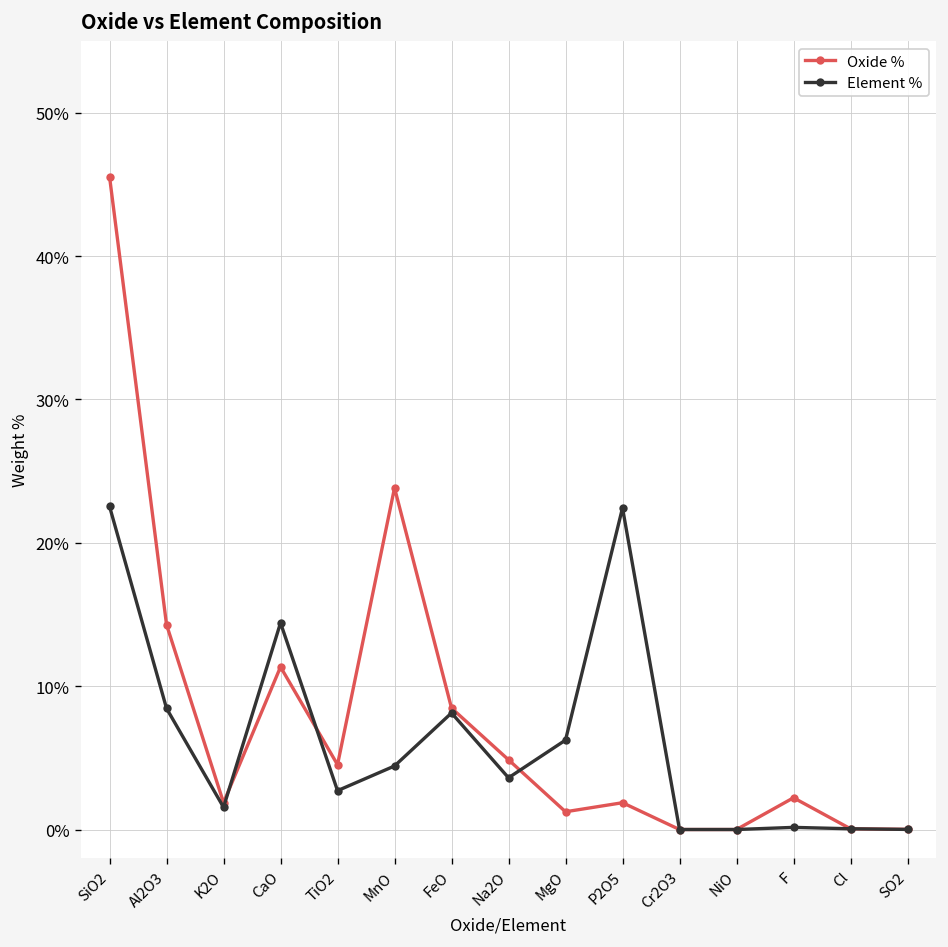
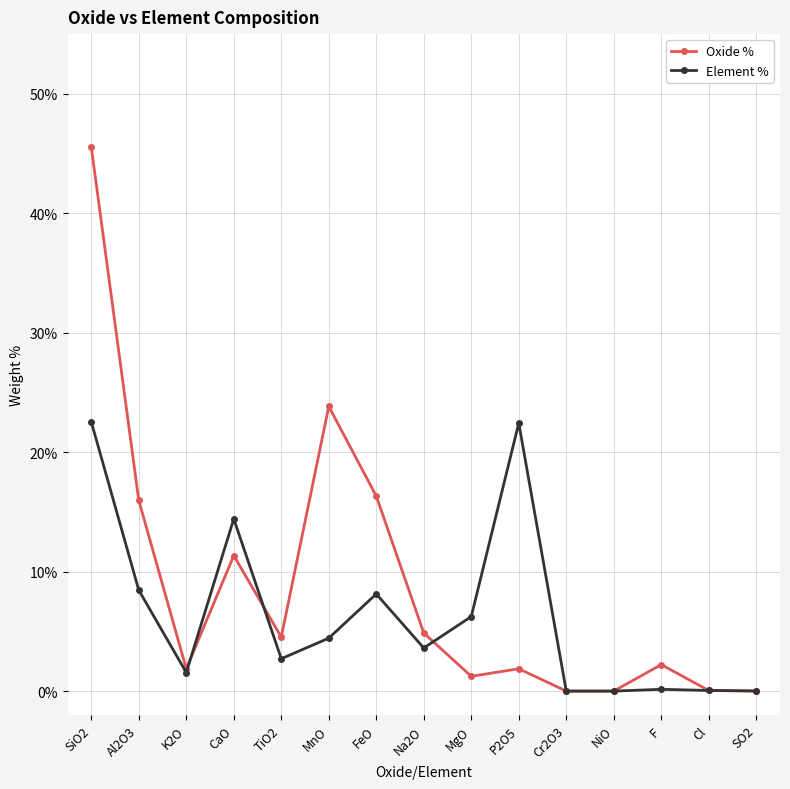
Oxide %, Al2O3: 14.3% -> 16.0%
Oxide %, FeO: 8.5% -> 16.3%
